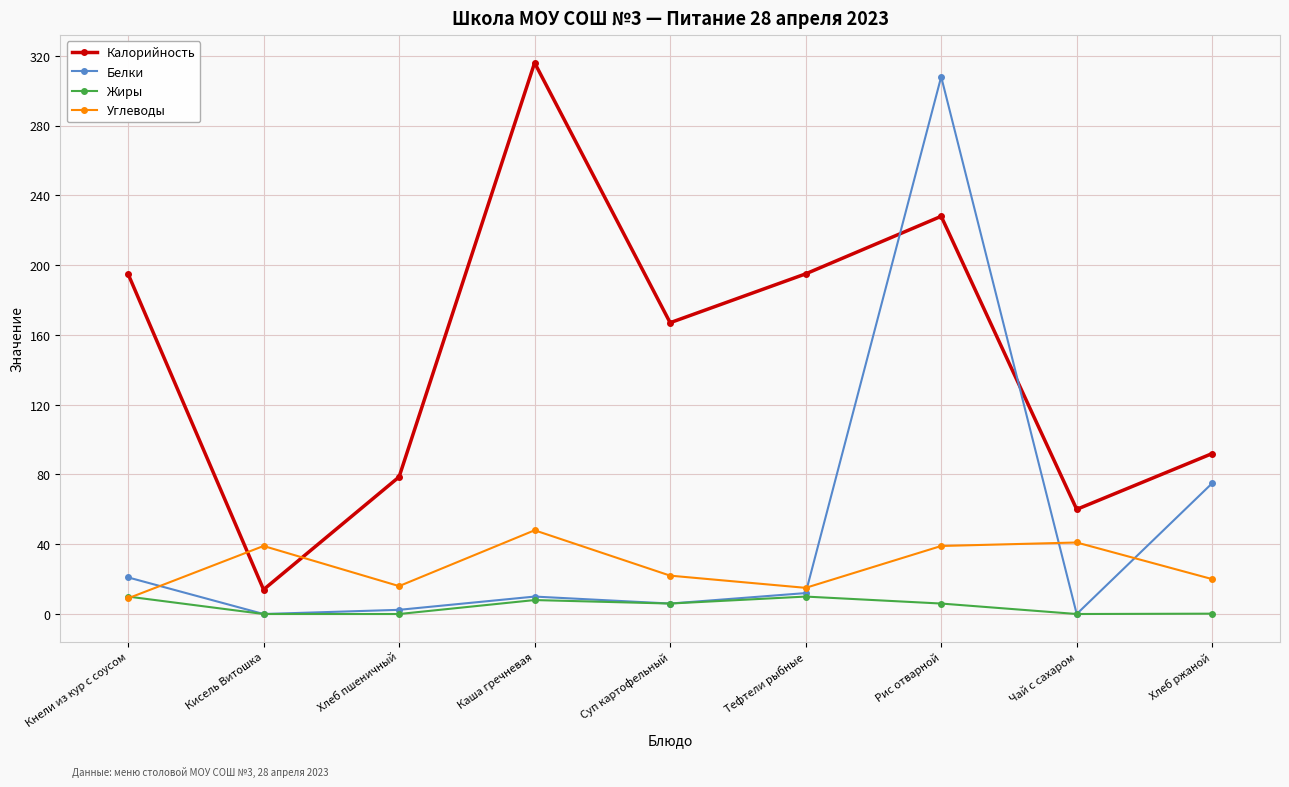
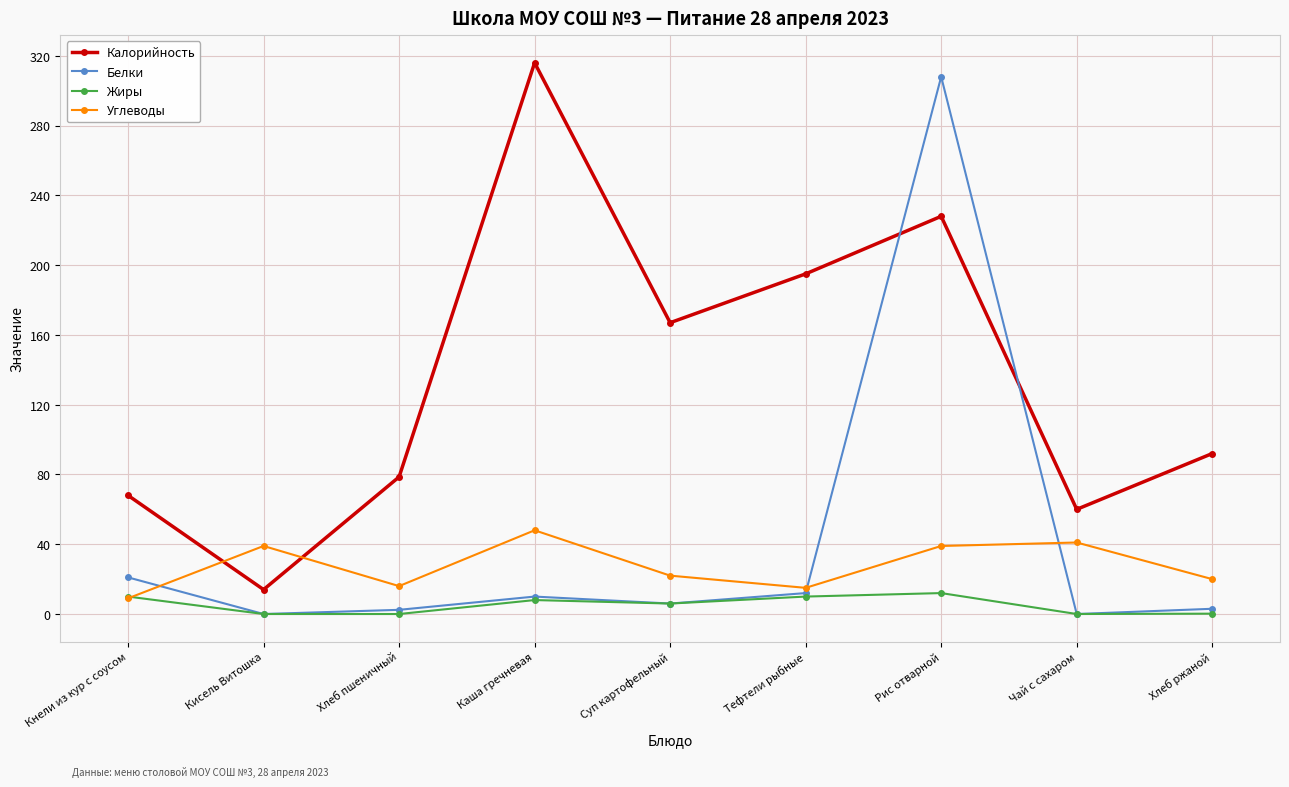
Калорийность, Кнели из кур с соусом: 195 -> 68
Жиры, Рис отварной: 6 -> 12
Белки, Хлеб ржаной: 75 -> 3
